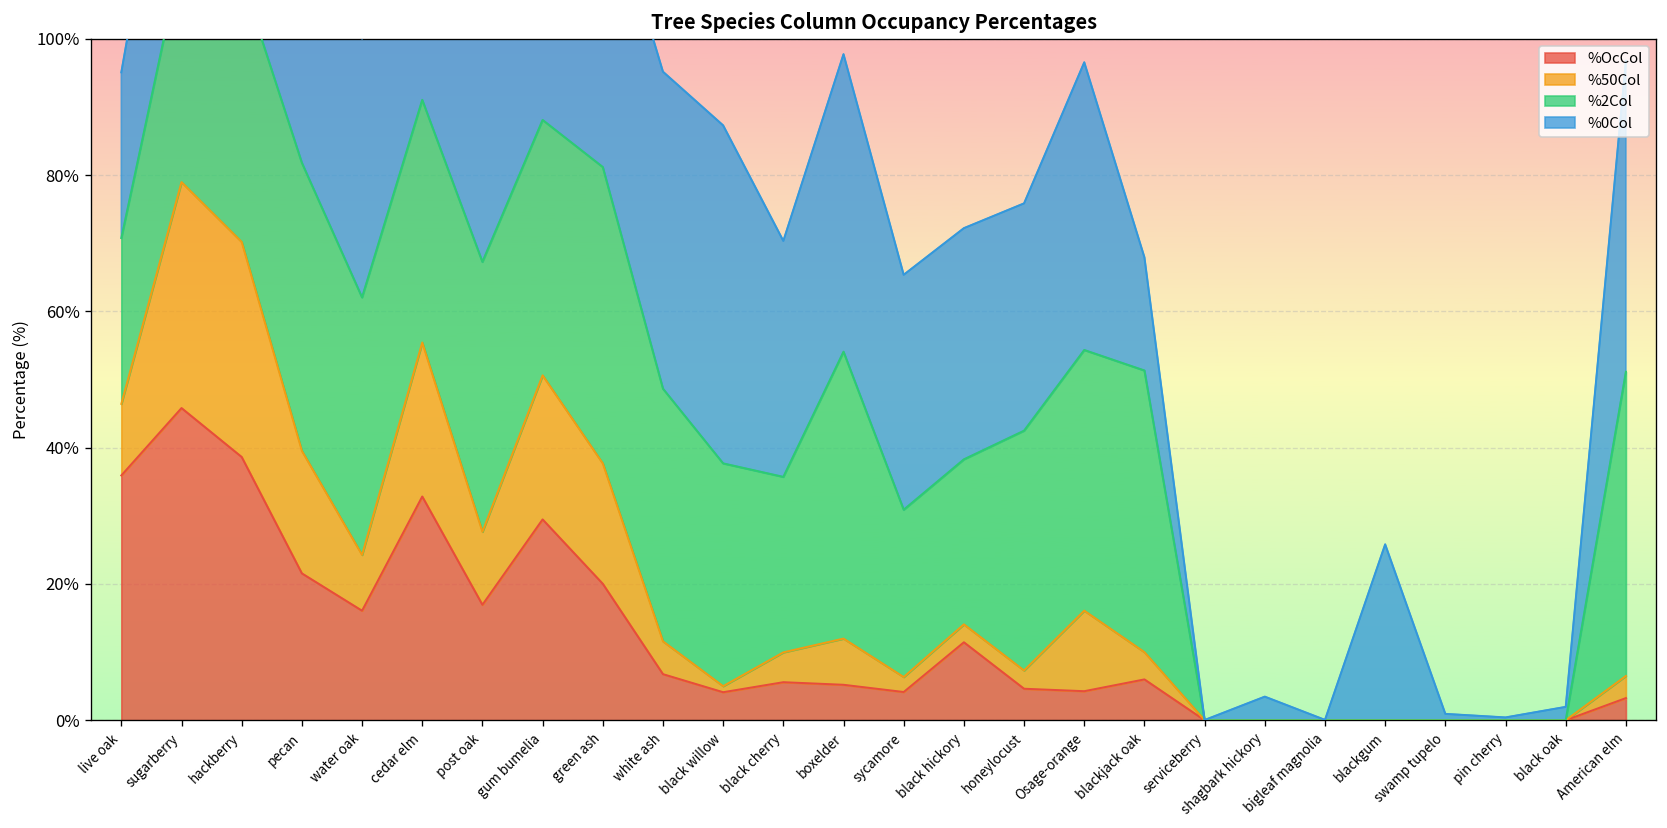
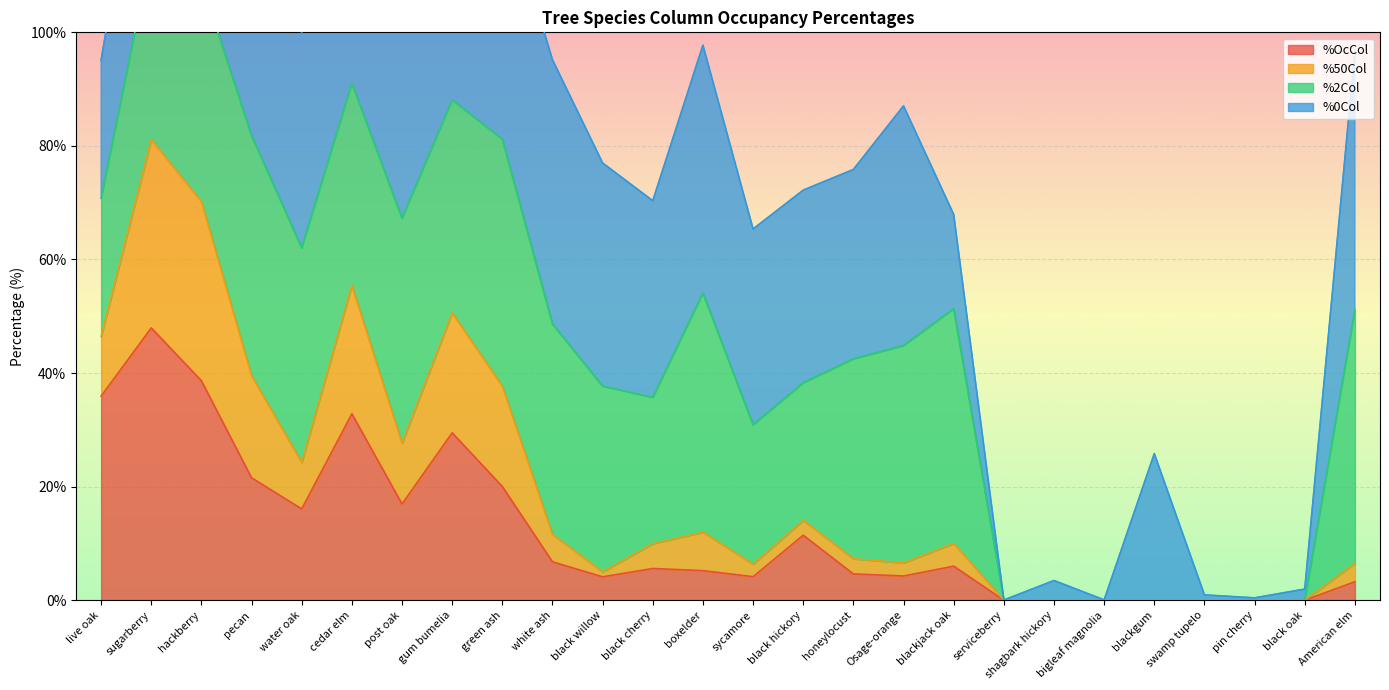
%OcCol, sugarberry: 46% -> 48%
%0Col, black willow: 50% -> 39%
%50Col, Osage-orange: 12% -> 2%
